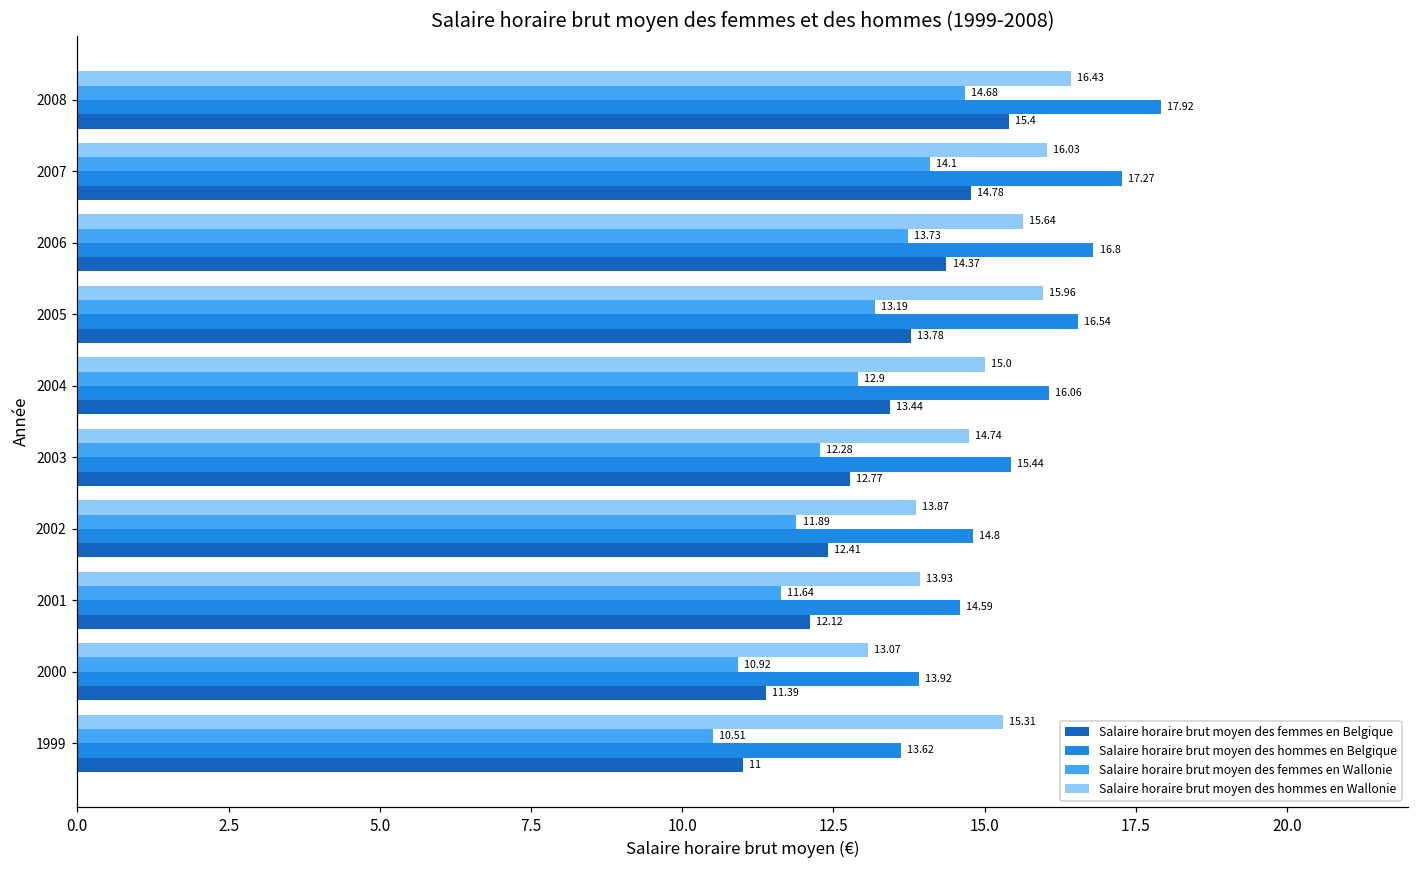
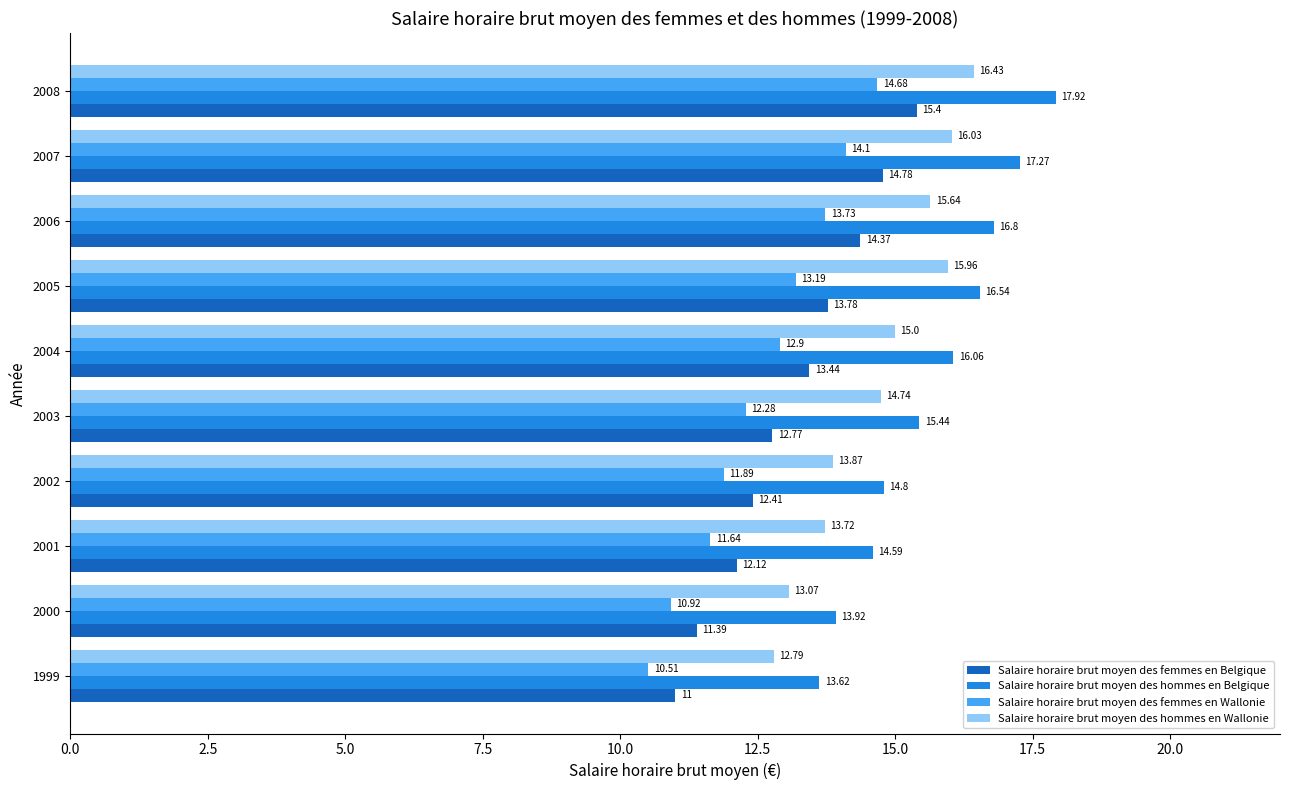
Salaire horaire brut moyen des hommes en Wallonie, 2001: 13.93 -> 13.72
Salaire horaire brut moyen des hommes en Wallonie, 1999: 15.31 -> 12.79
